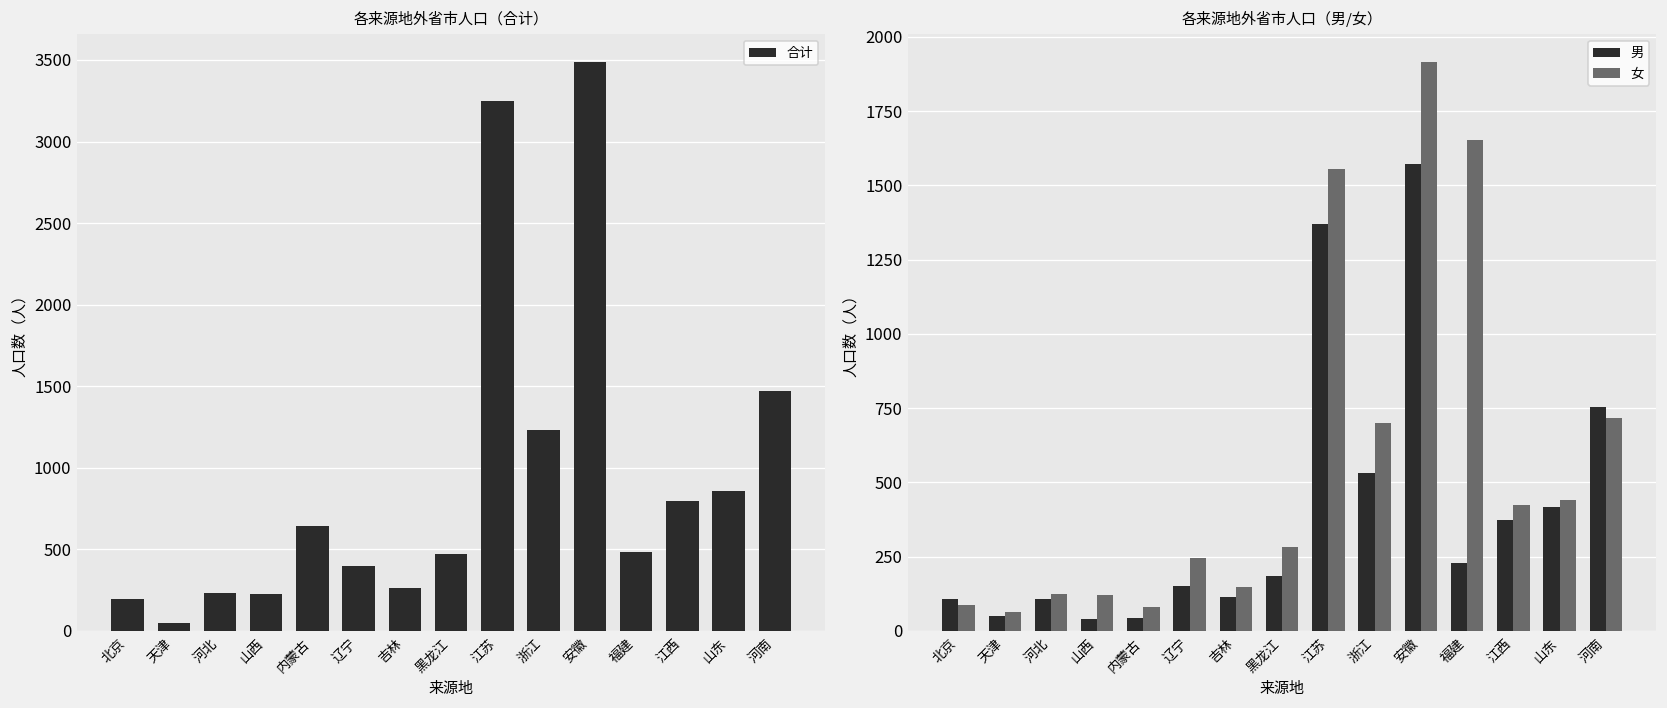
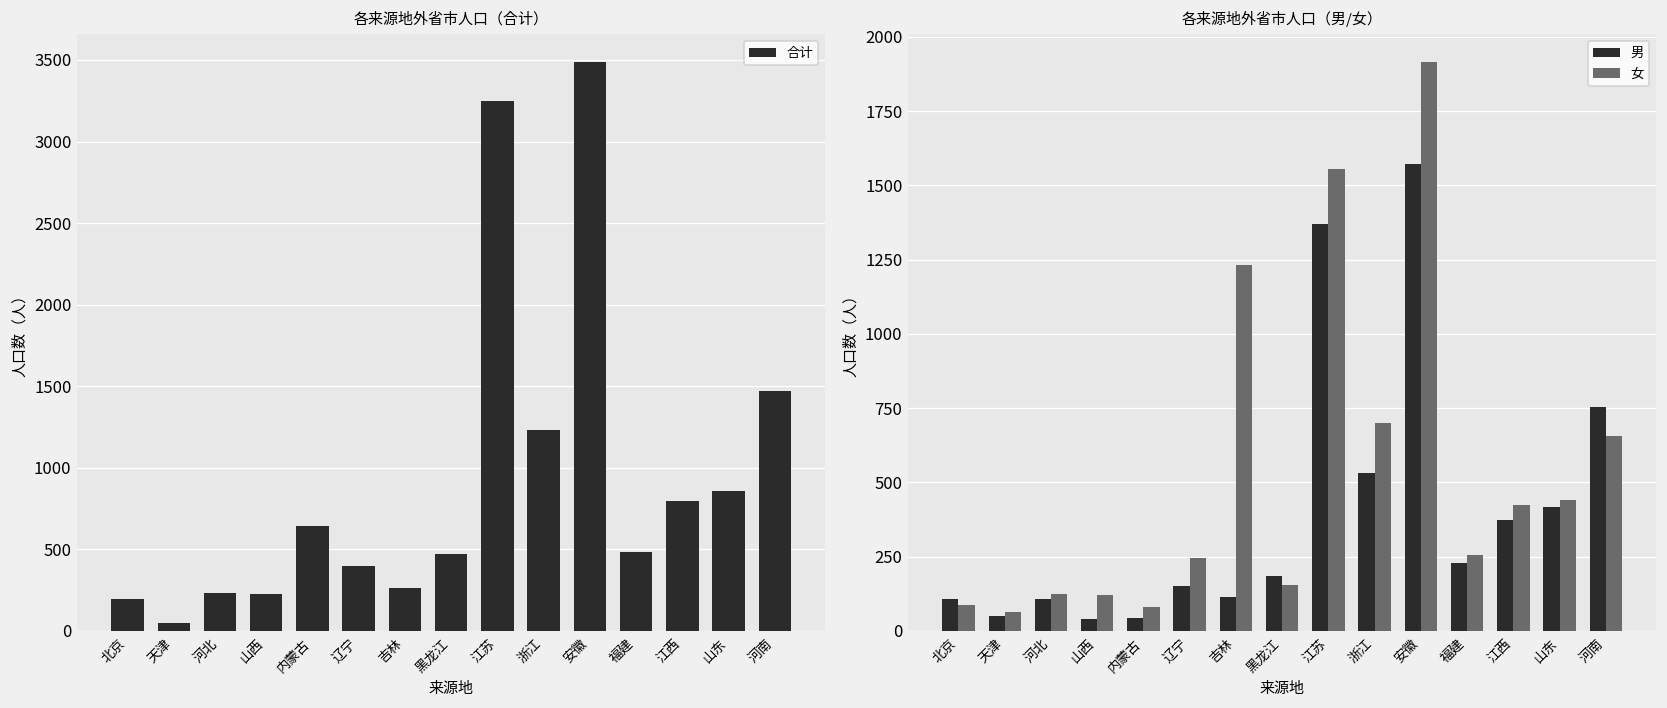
各来源地外省市人口（男/女）, 女, 吉林: 150 -> 1230
各来源地外省市人口（男/女）, 女, 黑龙江: 280 -> 160
各来源地外省市人口（男/女）, 女, 福建: 1650 -> 260
各来源地外省市人口（男/女）, 女, 河南: 720 -> 660
